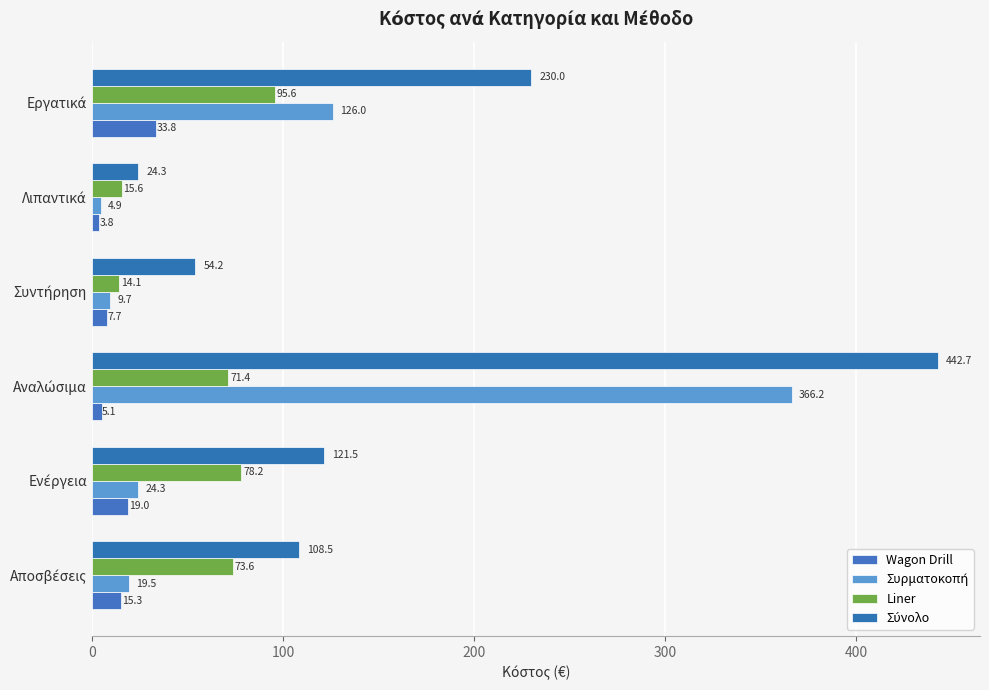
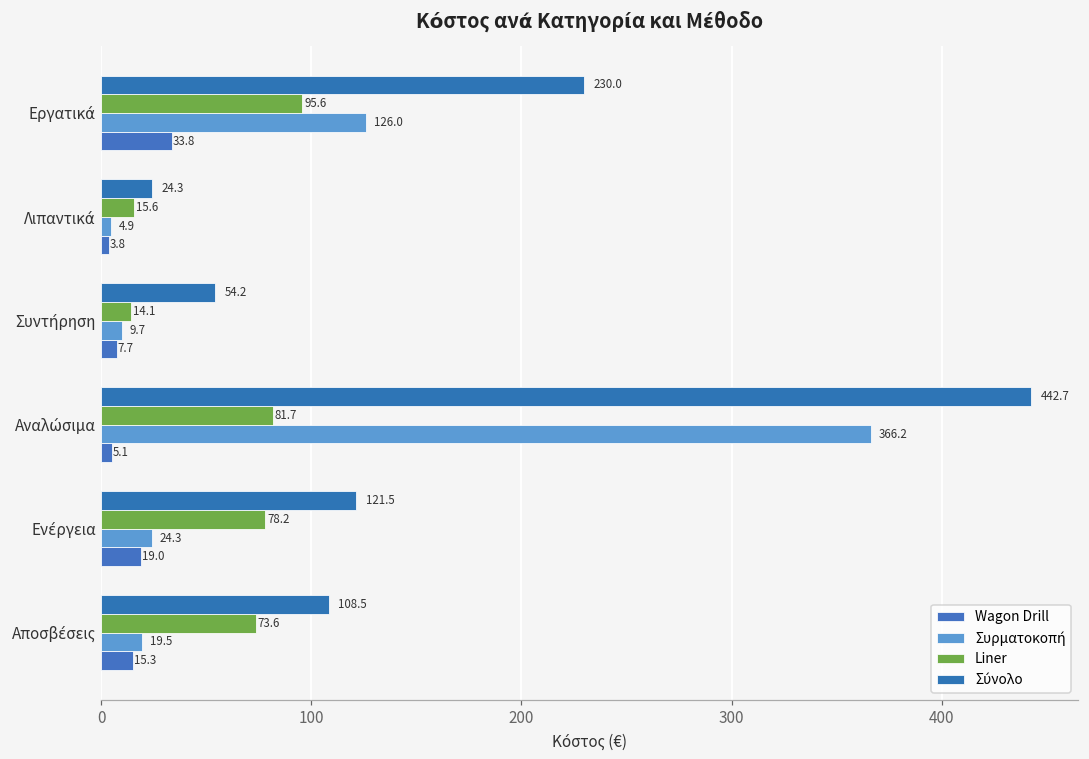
Liner, Αναλώσιμα: 71.4 -> 81.7
